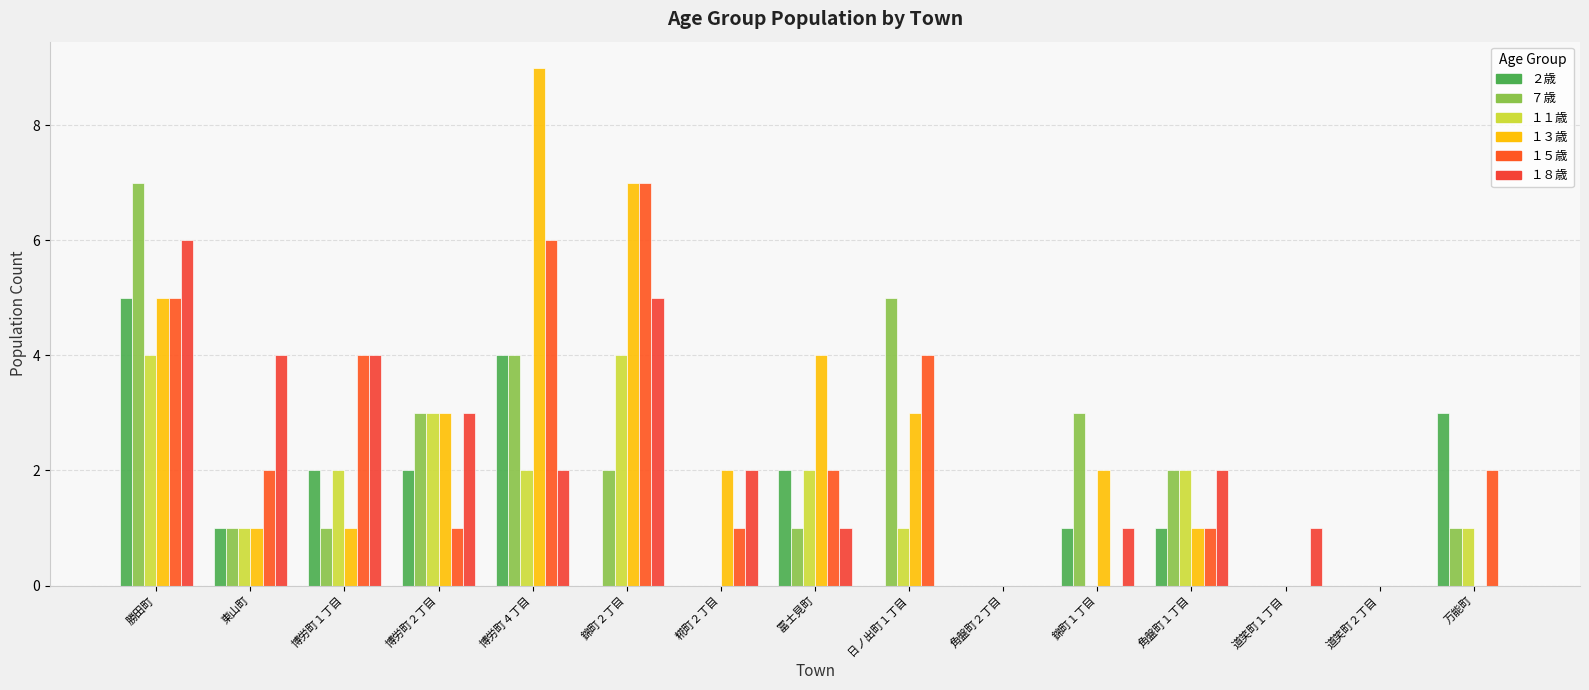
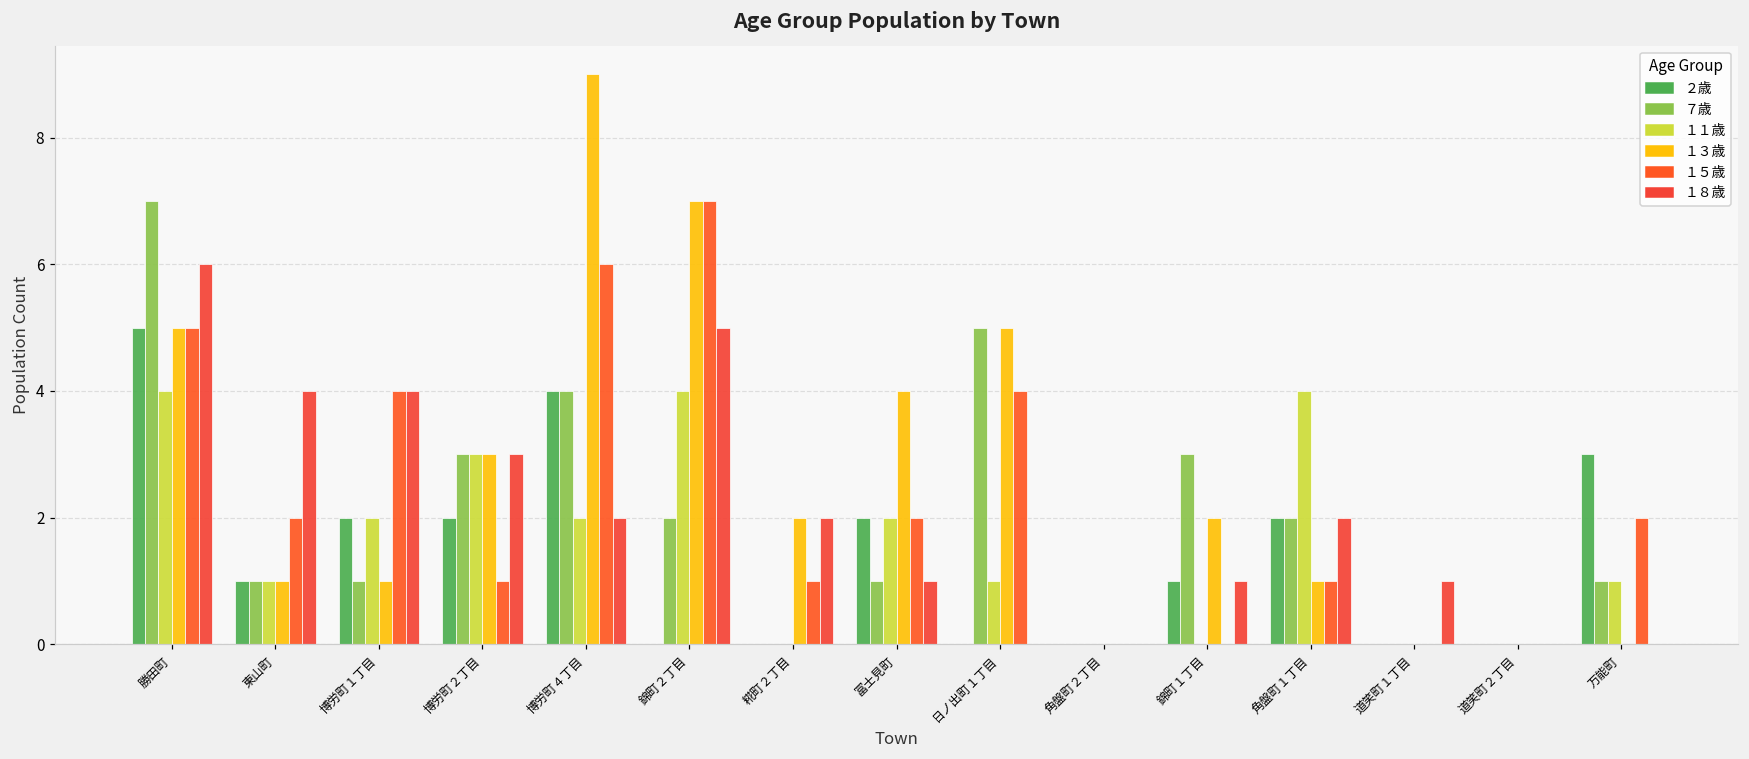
１３歳, 日ノ出町１丁目: 3 -> 5
２歳, 角盤町１丁目: 1 -> 2
１１歳, 角盤町１丁目: 2 -> 4
